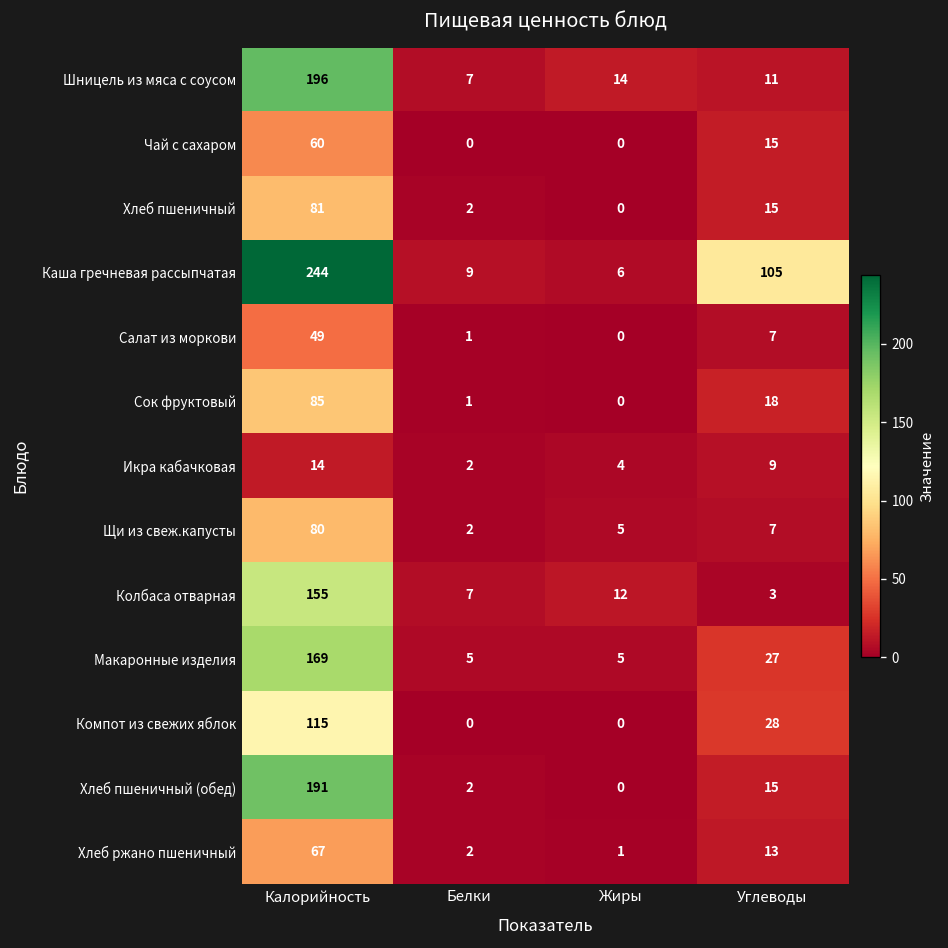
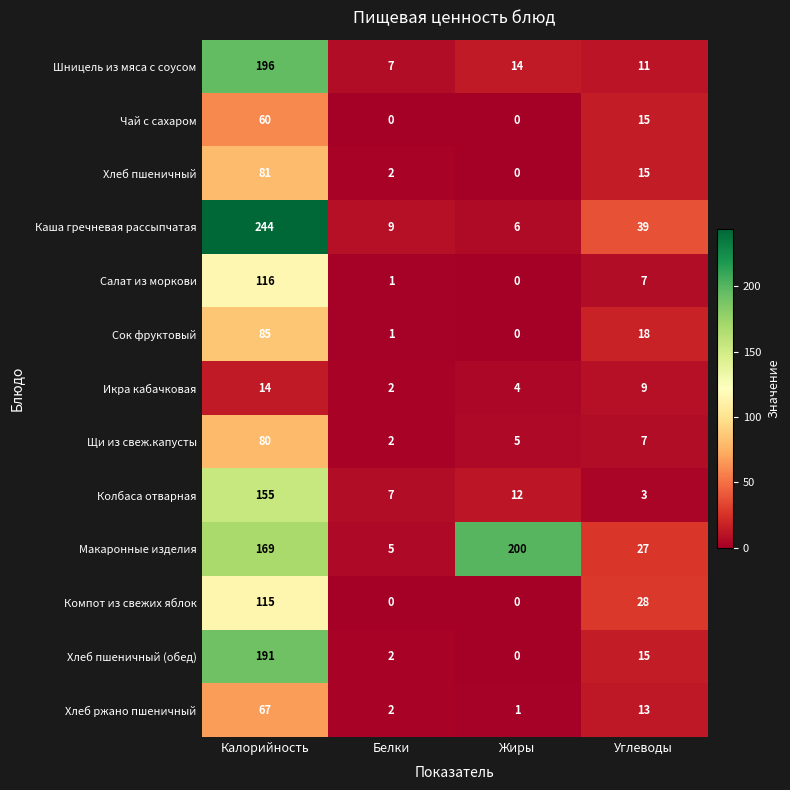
Каша гречневая рассыпчатая, Углеводы: 105 -> 39
Салат из моркови, Калорийность: 49 -> 116
Макаронные изделия, Жиры: 5 -> 200
